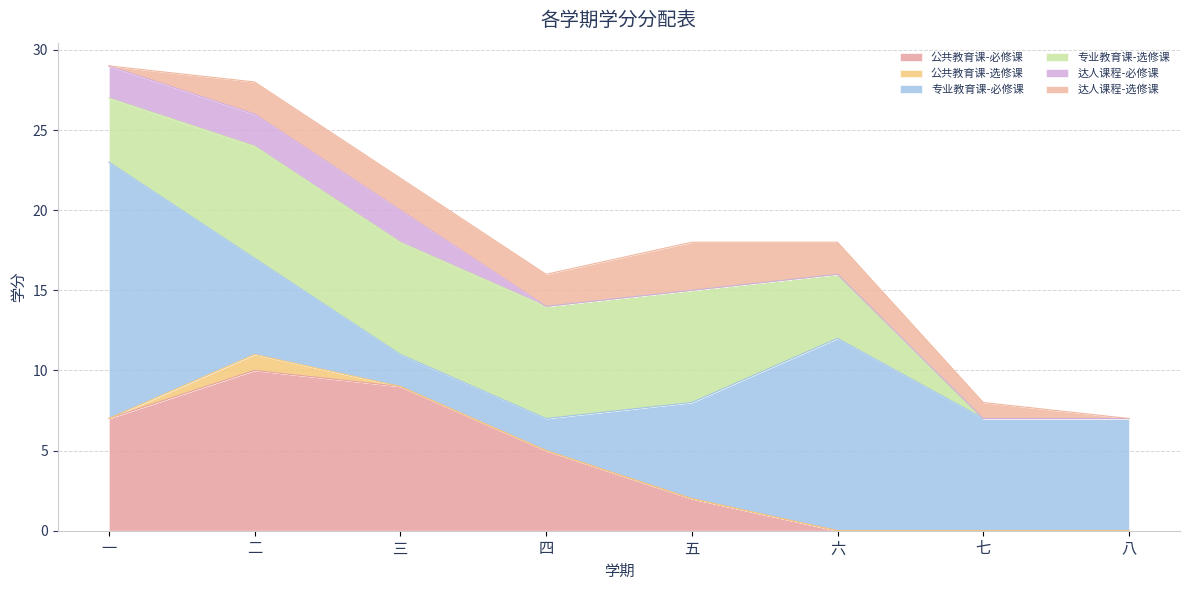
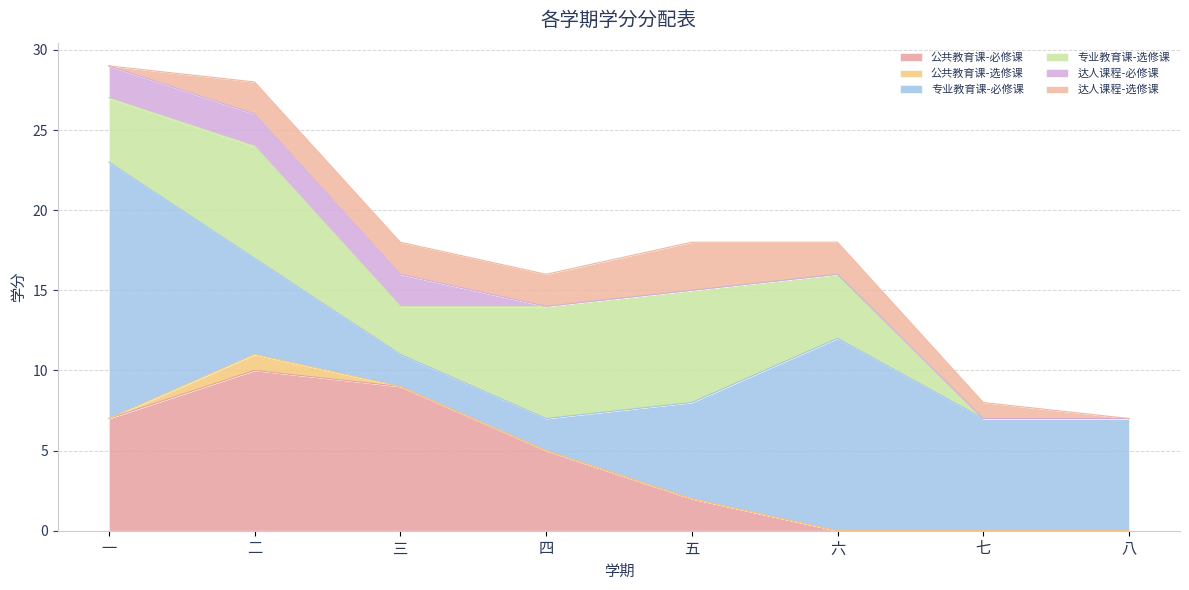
专业教育课-选修课, 三: 7 -> 3
